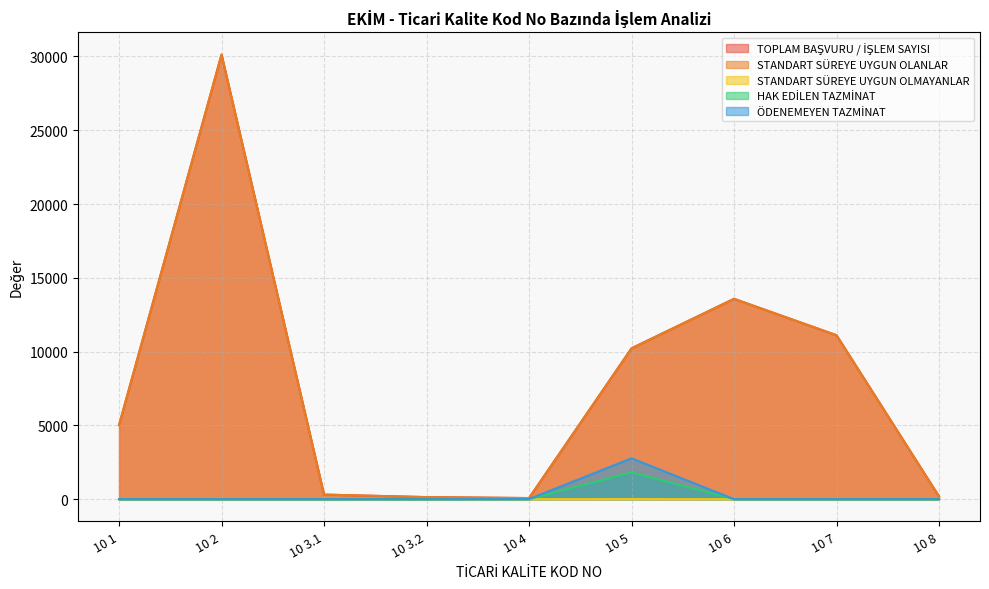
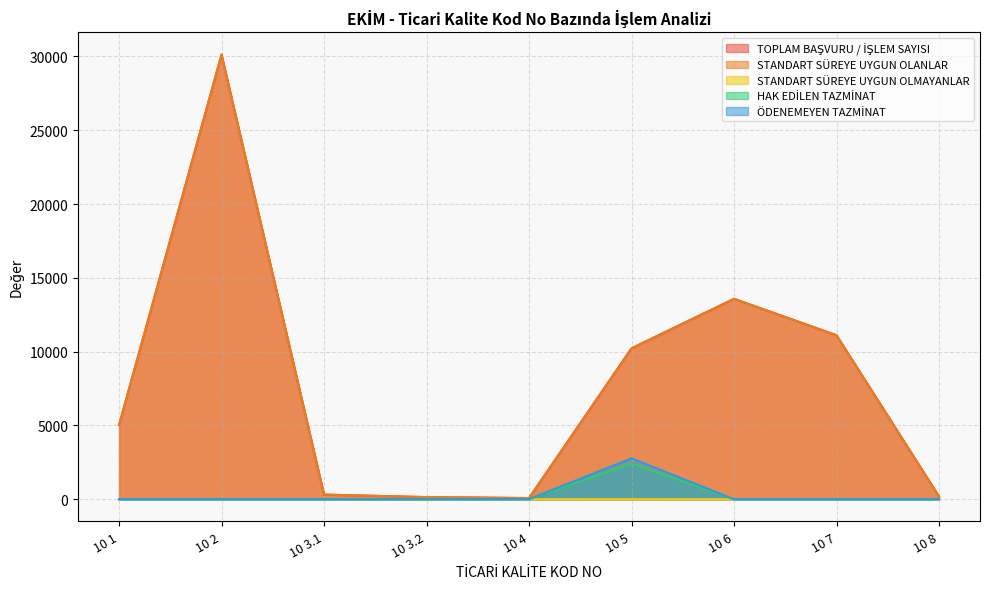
HAK EDİLEN TAZMİNAT, 10 5: 1800 -> 2400
